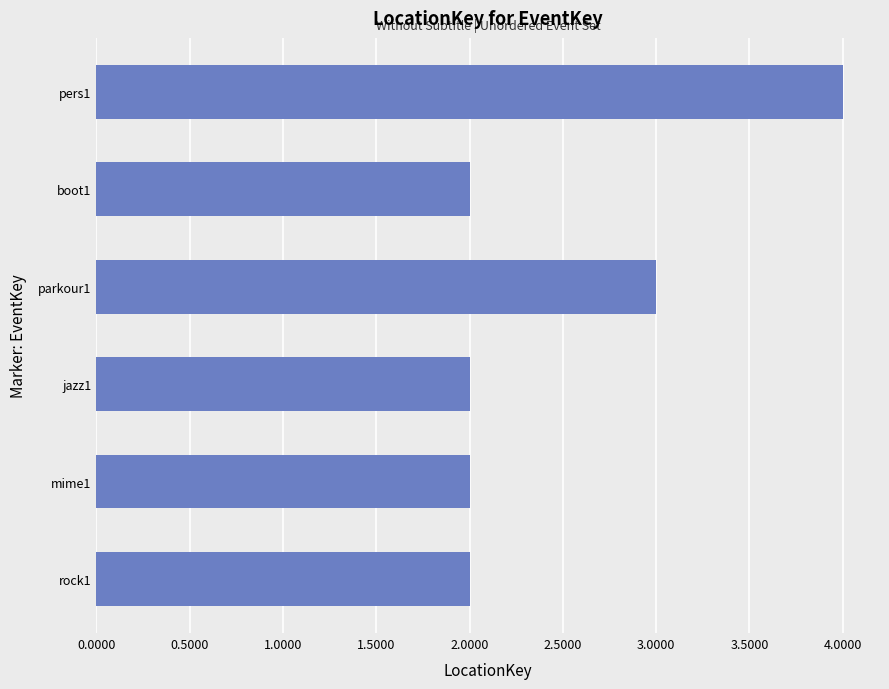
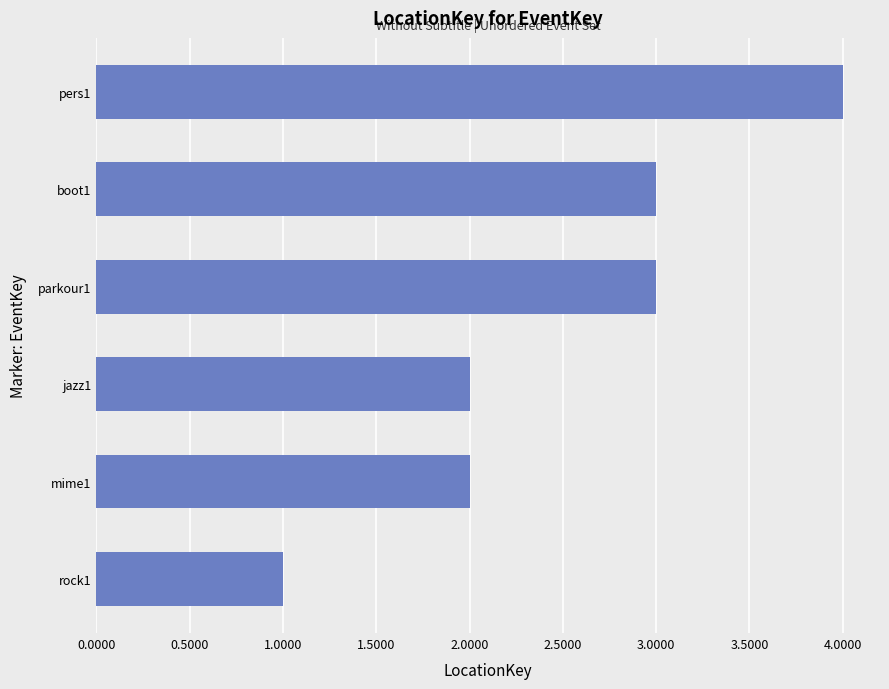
boot1: 2 -> 3
rock1: 2 -> 1
